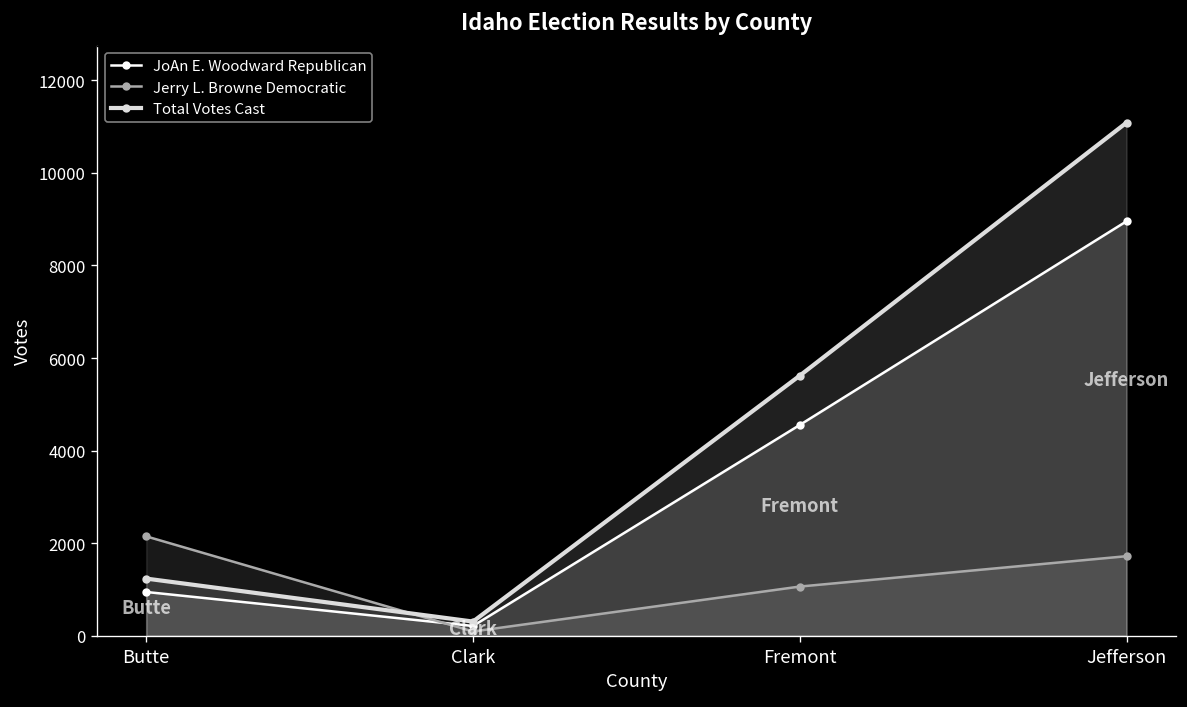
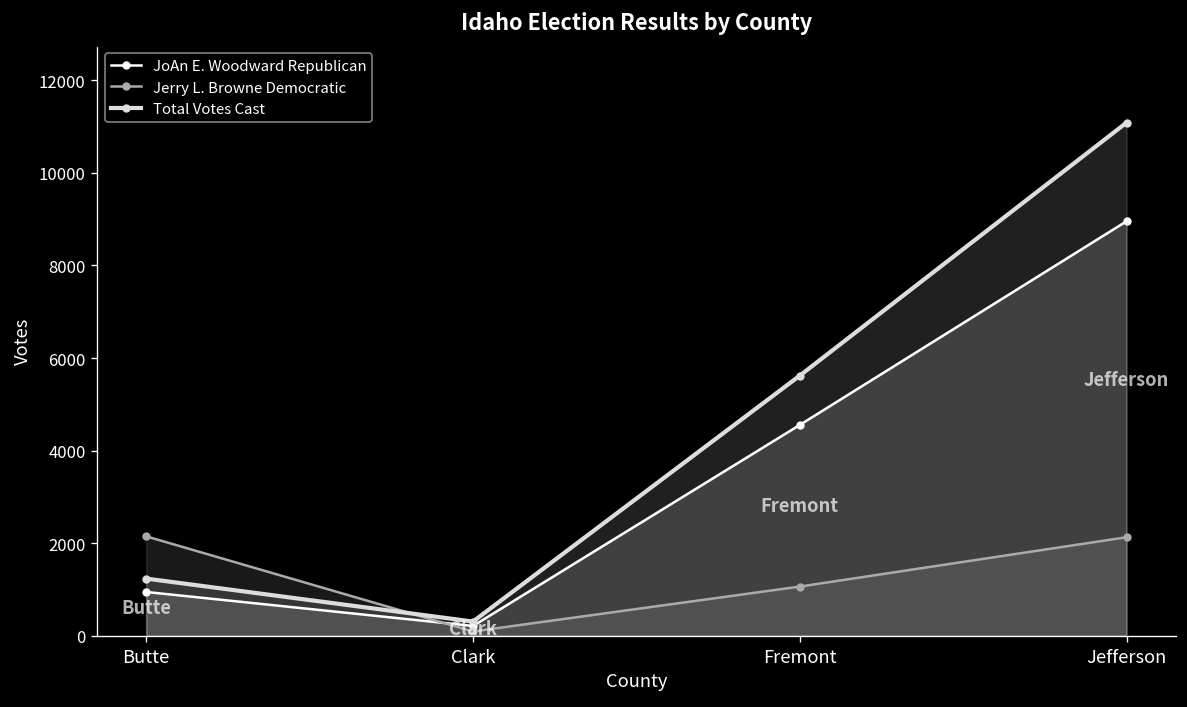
Jerry L. Browne Democratic, Jefferson: 1700 -> 2100
